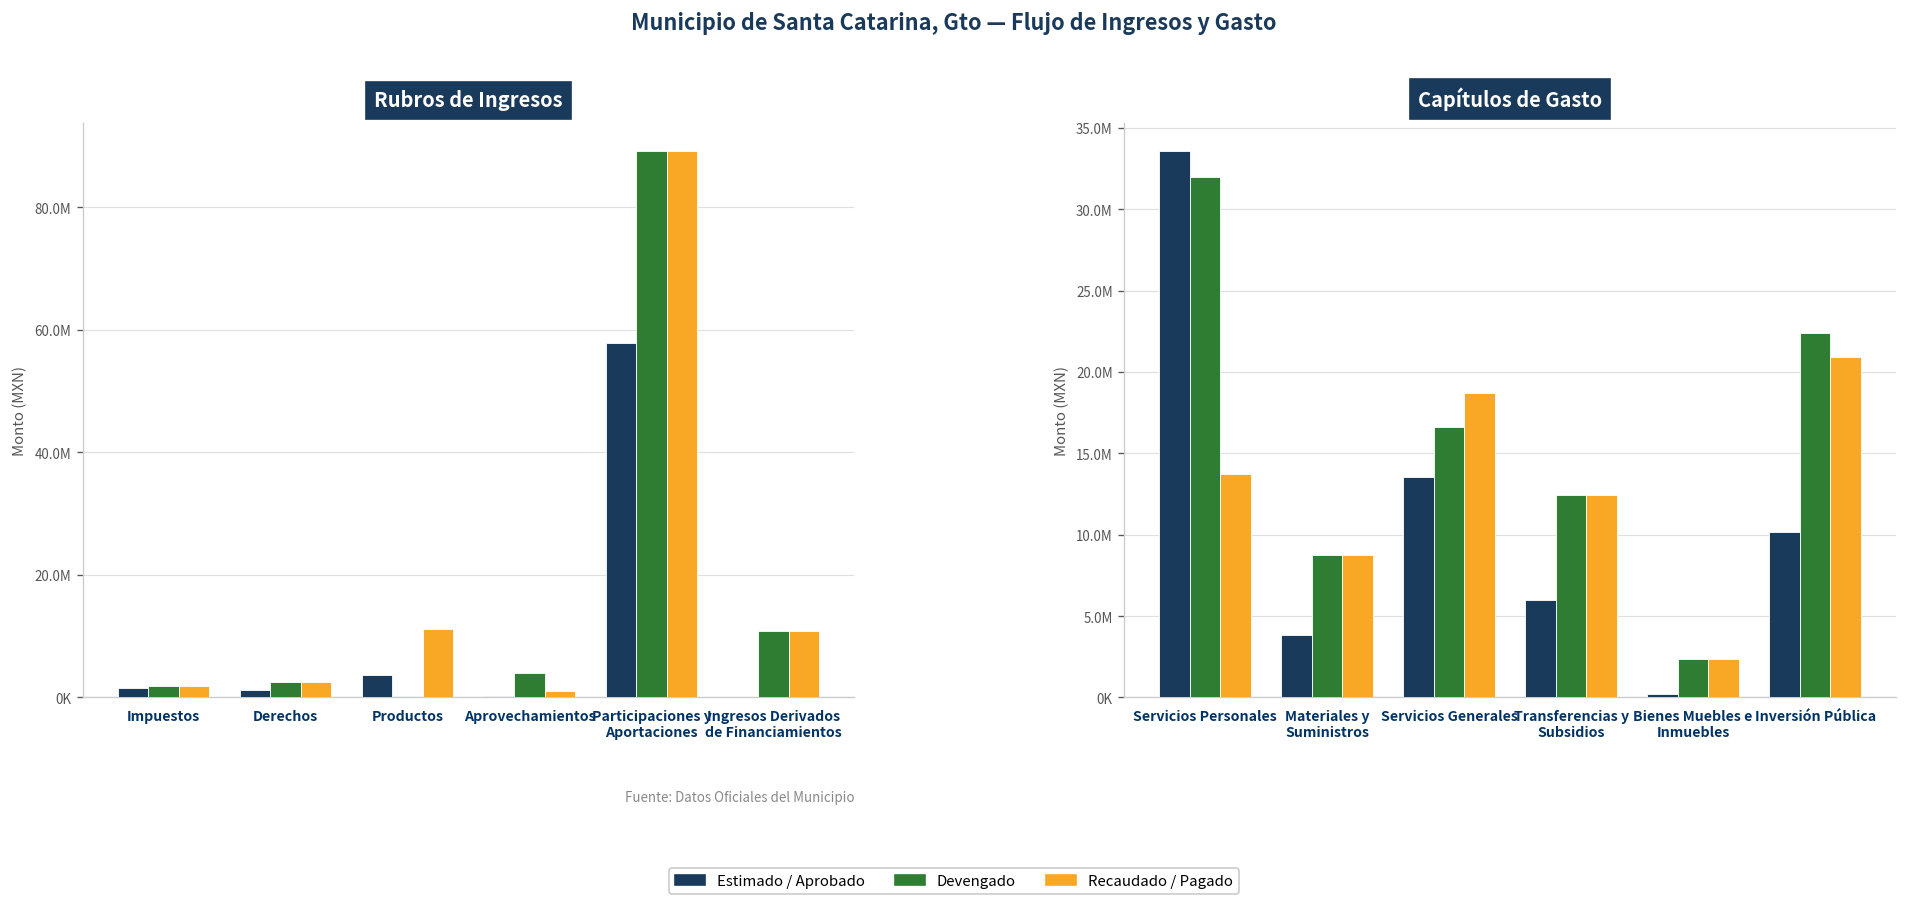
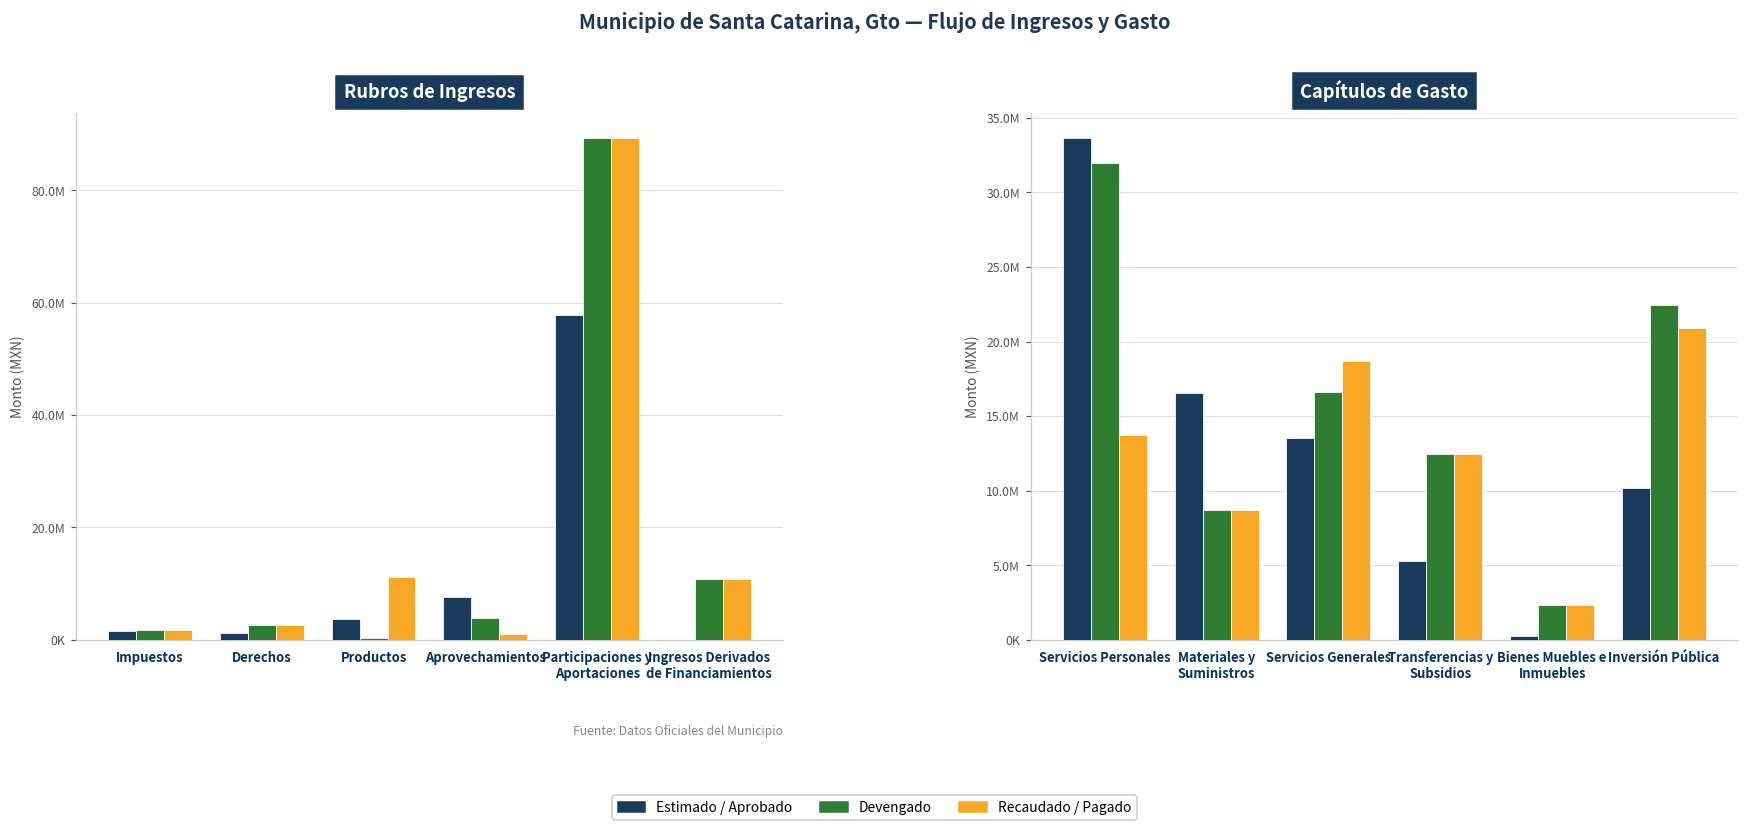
Rubros de Ingresos, Estimado / Aprobado, Aprovechamientos: 0 -> 8000000
Capítulos de Gasto, Estimado / Aprobado, Materiales y Suministros: 3800000 -> 16500000
Capítulos de Gasto, Estimado / Aprobado, Transferencias y Subsidios: 6000000 -> 5300000
